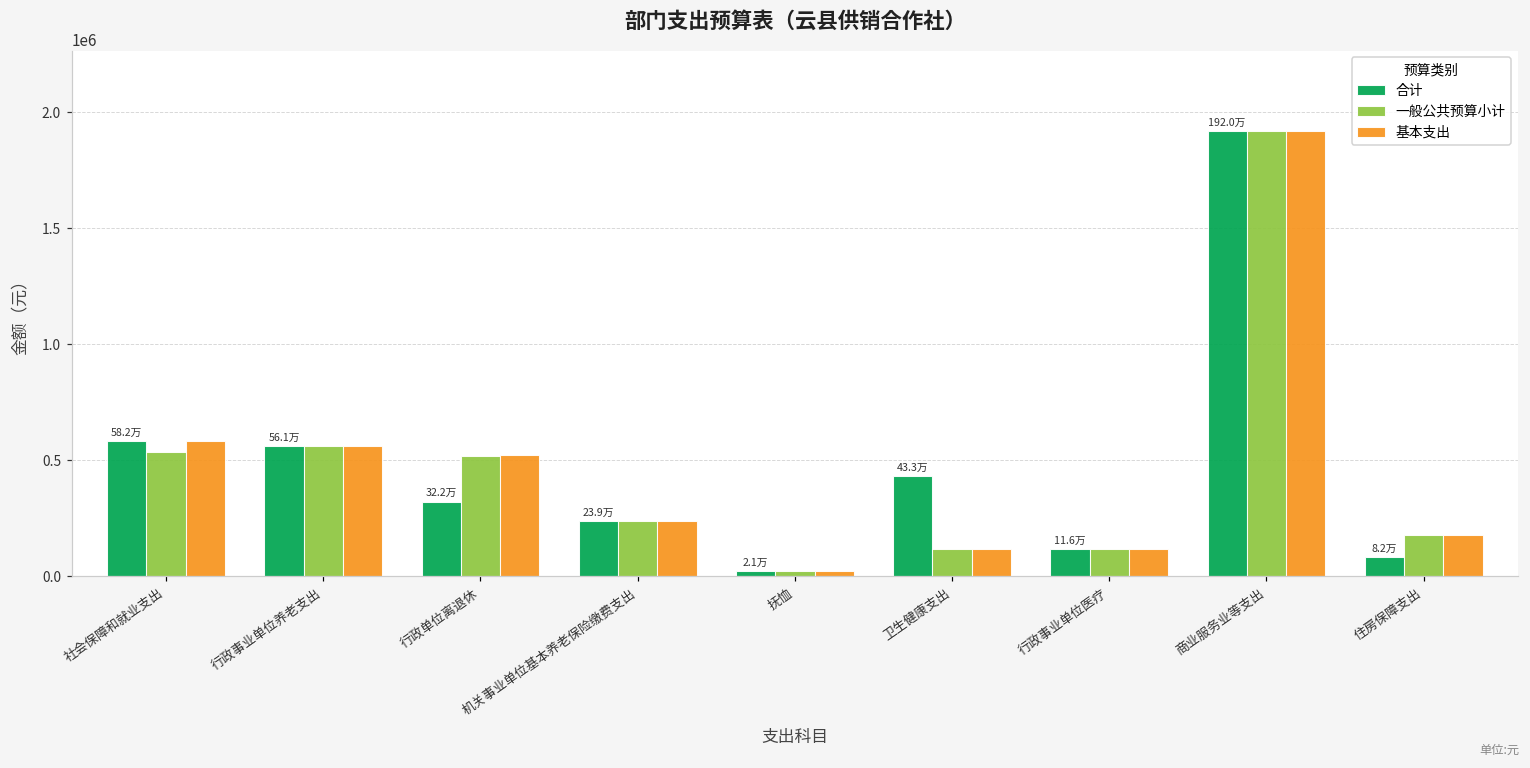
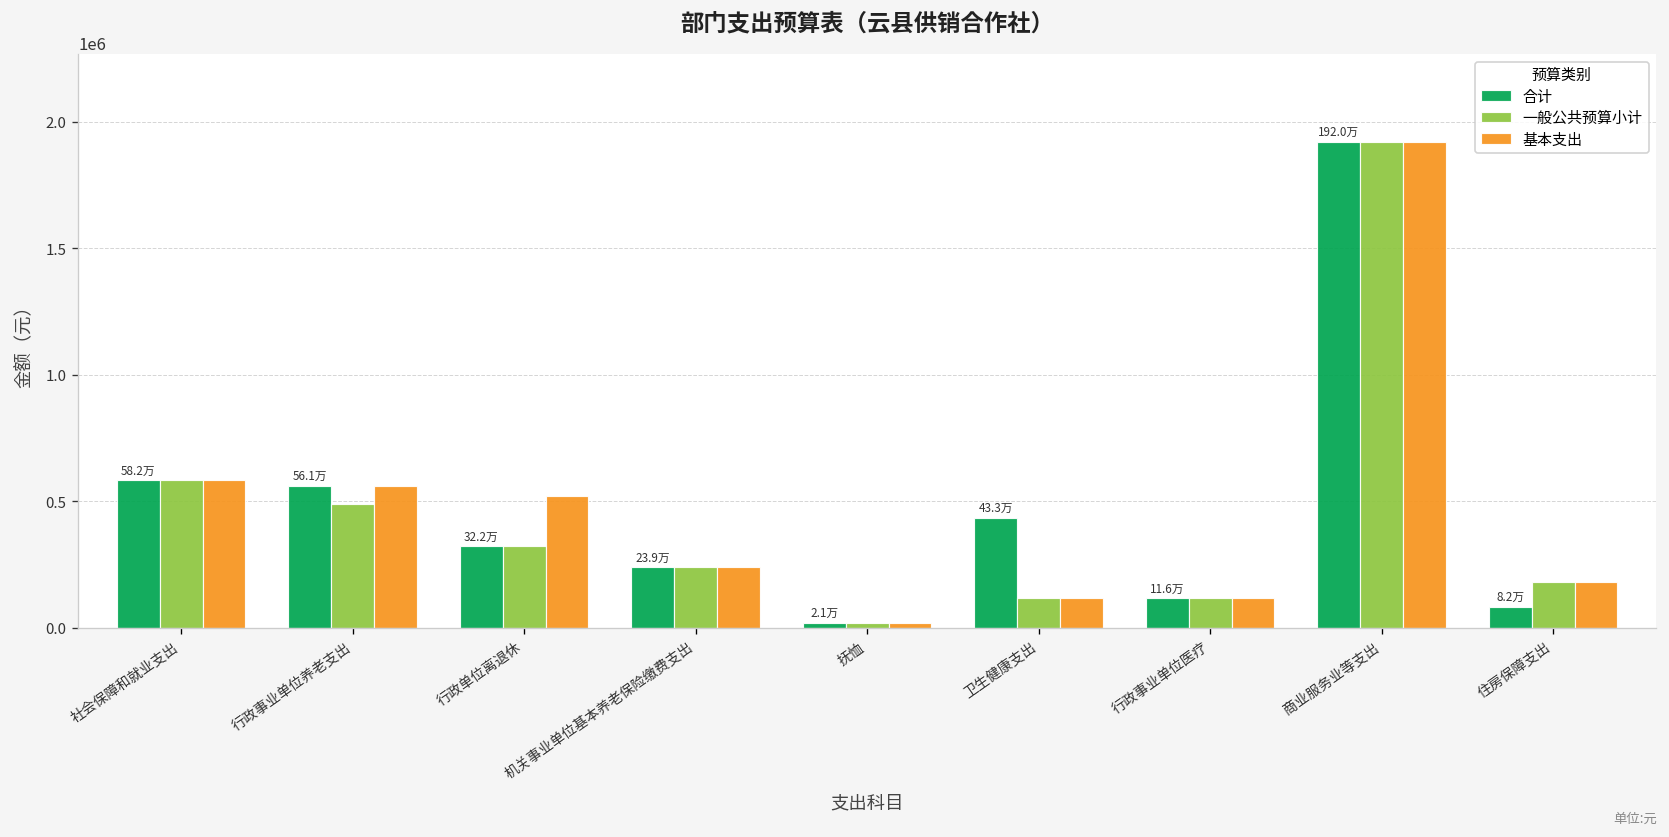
一般公共预算小计, 社会保障和就业支出: 530000 -> 580000
一般公共预算小计, 行政事业单位养老支出: 560000 -> 490000
一般公共预算小计, 行政单位离退休: 520000 -> 320000
